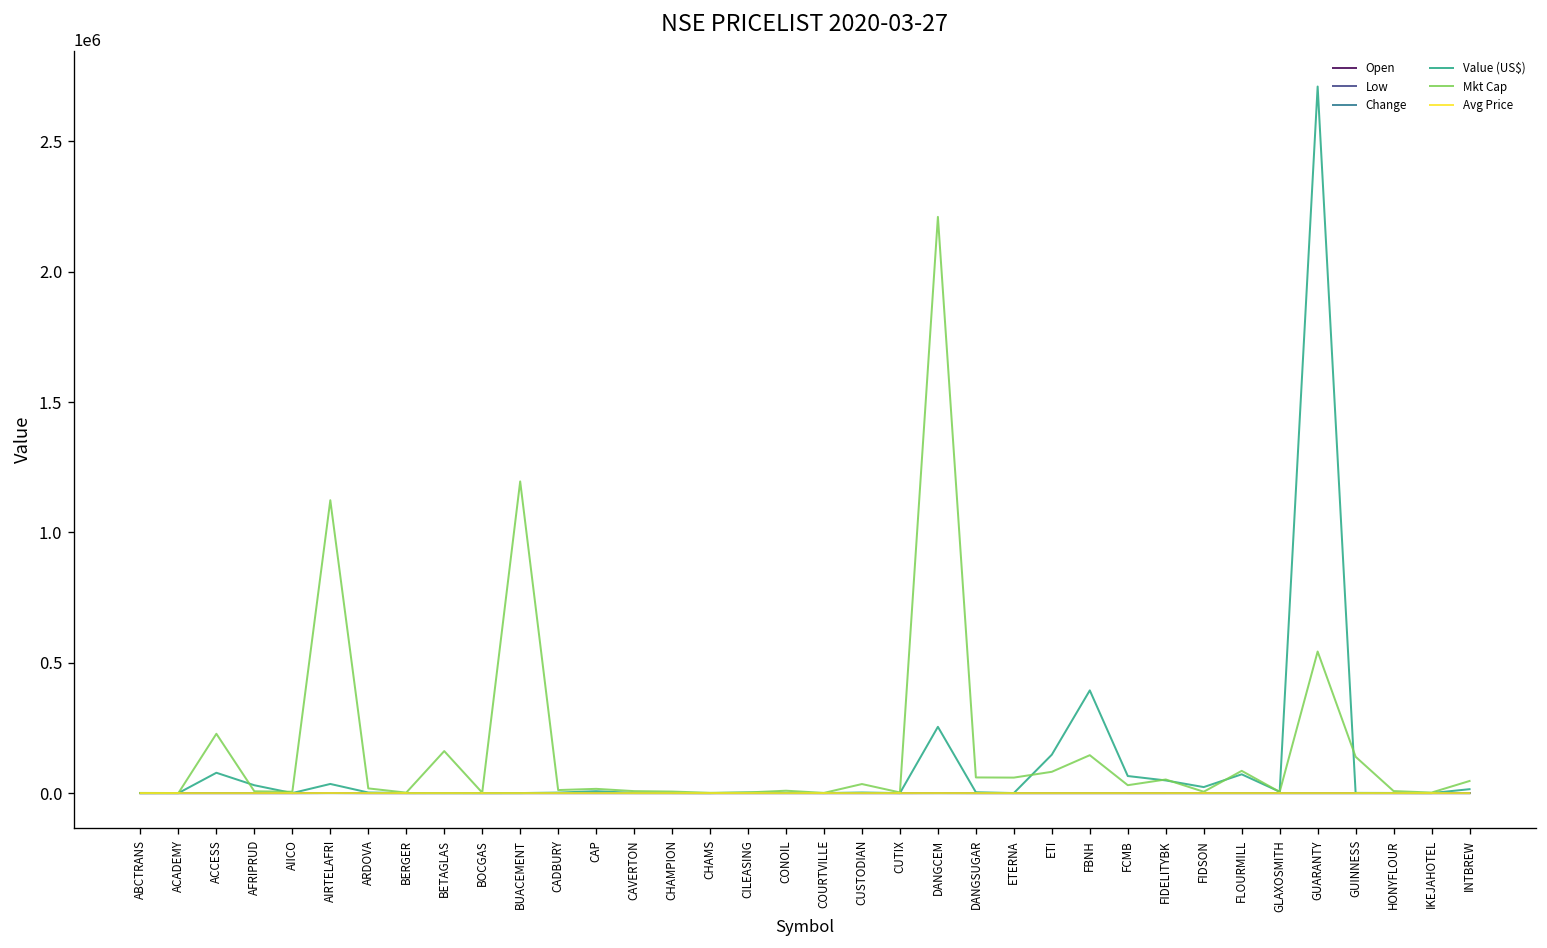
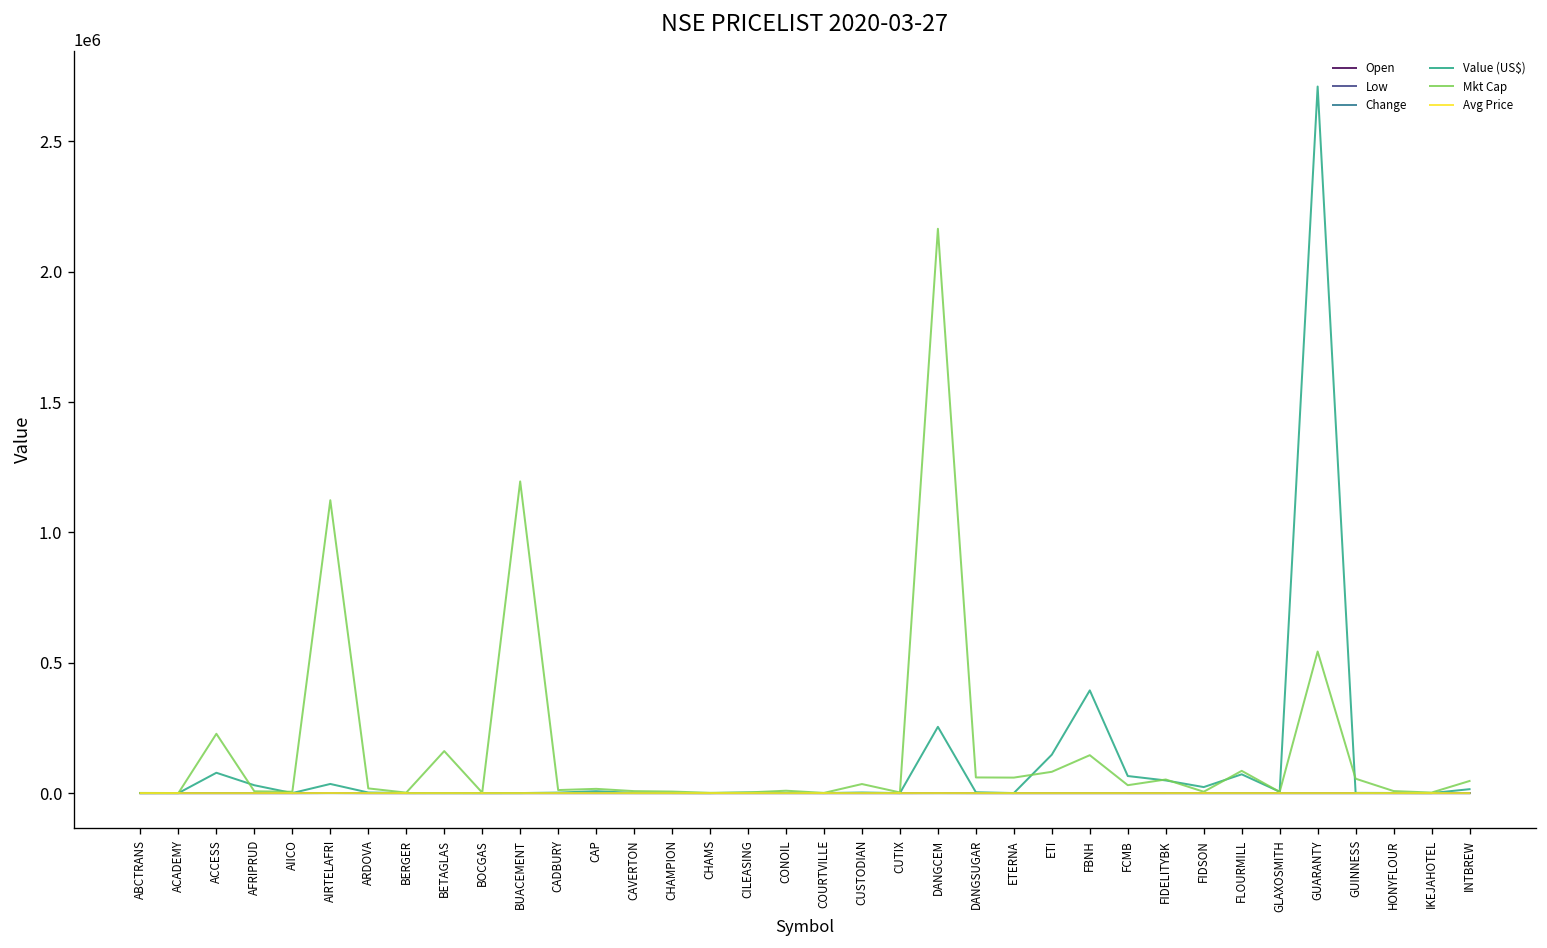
Mkt Cap, DANGCEM: 2210000 -> 2160000
Mkt Cap, GUINNESS: 140000 -> 60000
